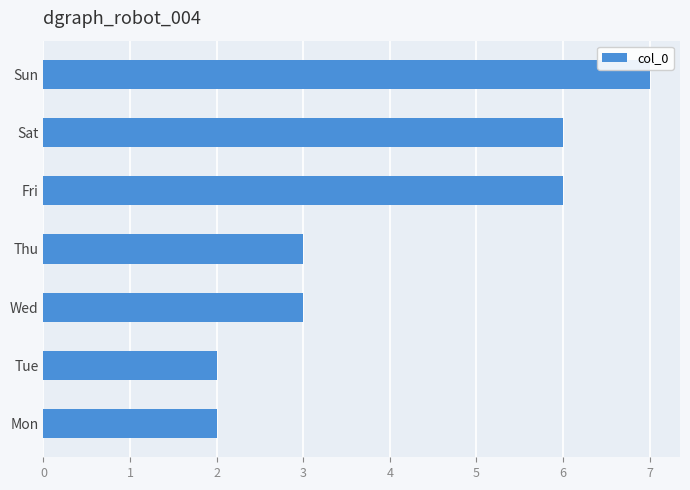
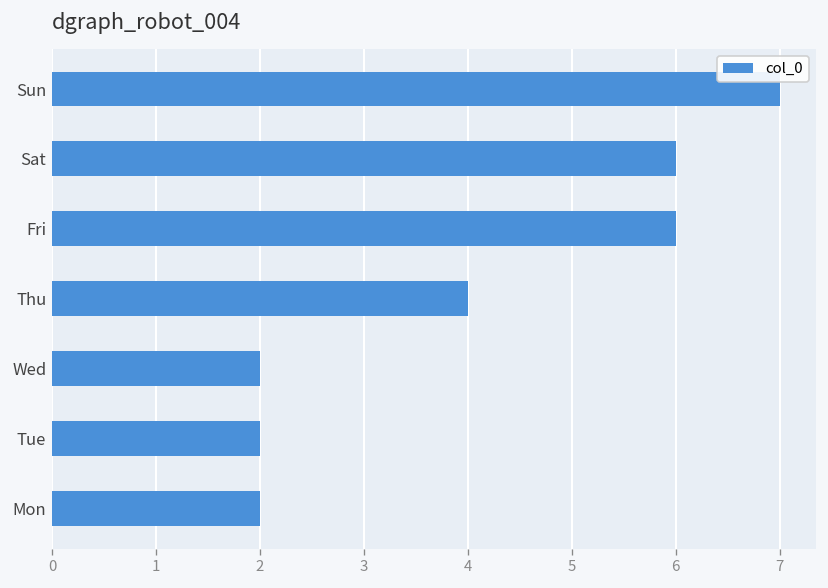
Thu: 3 -> 4
Wed: 3 -> 2
